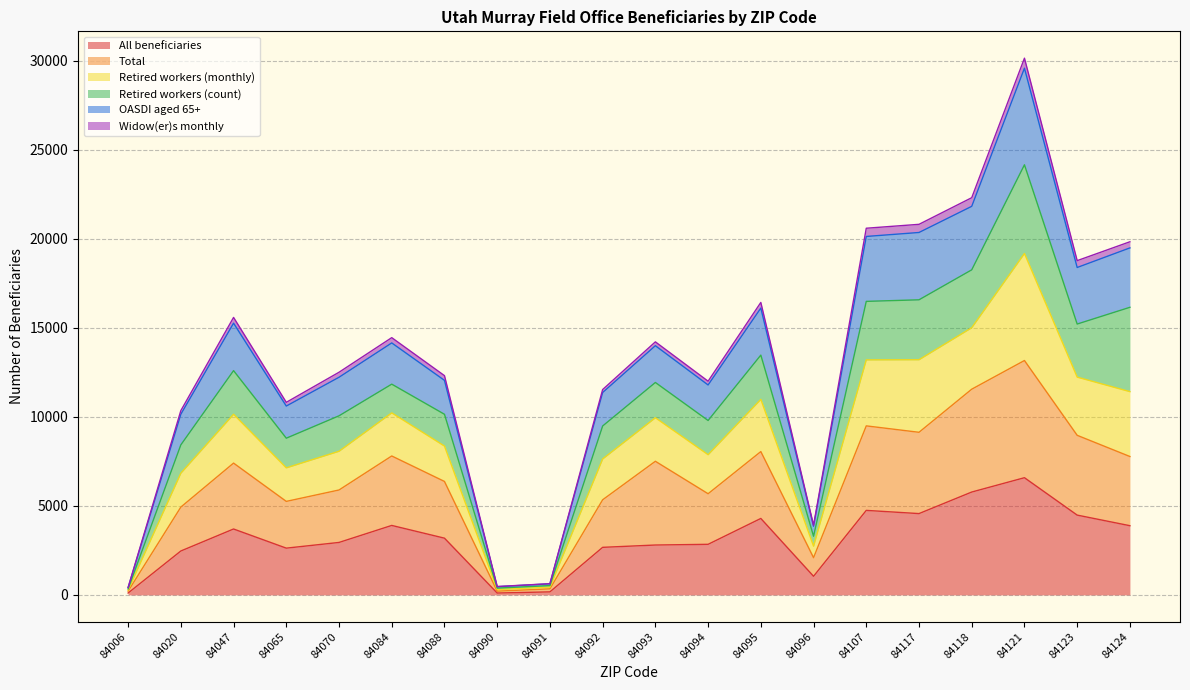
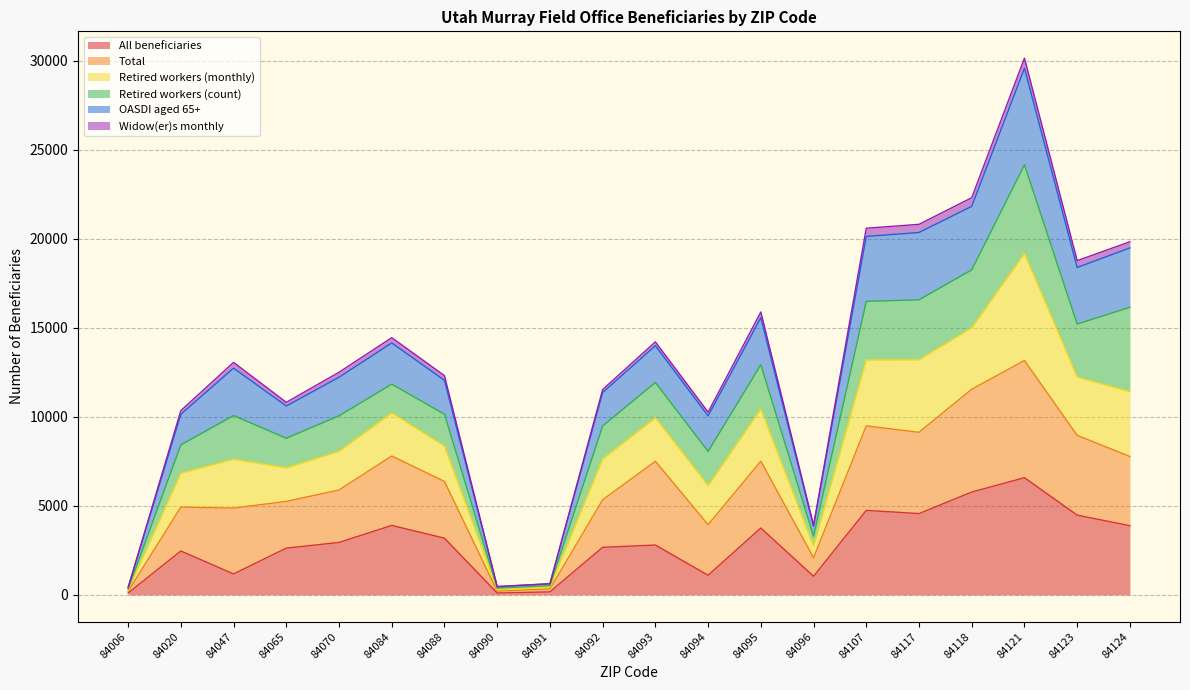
All beneficiaries, 84047: 3700 -> 1200
All beneficiaries, 84094: 2800 -> 1100
All beneficiaries, 84095: 4300 -> 3800
